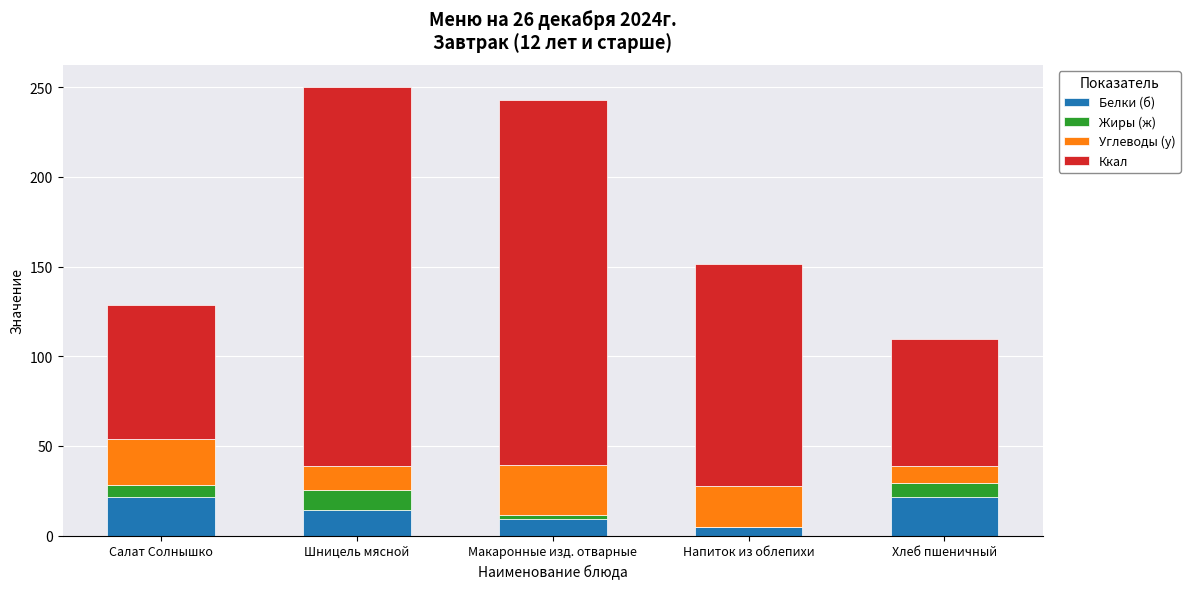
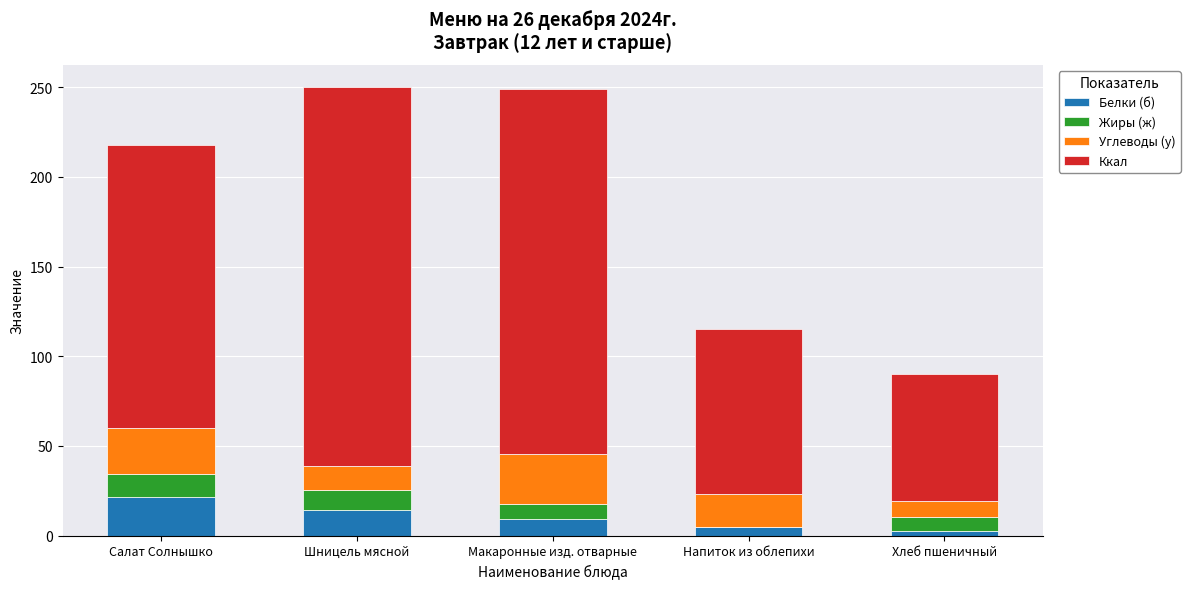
Жиры (ж), Салат Солнышко: 6 -> 12
Ккал, Салат Солнышко: 75 -> 158
Жиры (ж), Макаронные изд. отварные: 2 -> 8
Углеводы (у), Напиток из облепихи: 23 -> 19
Ккал, Напиток из облепихи: 124 -> 92
Белки (б), Хлеб пшеничный: 22 -> 2
